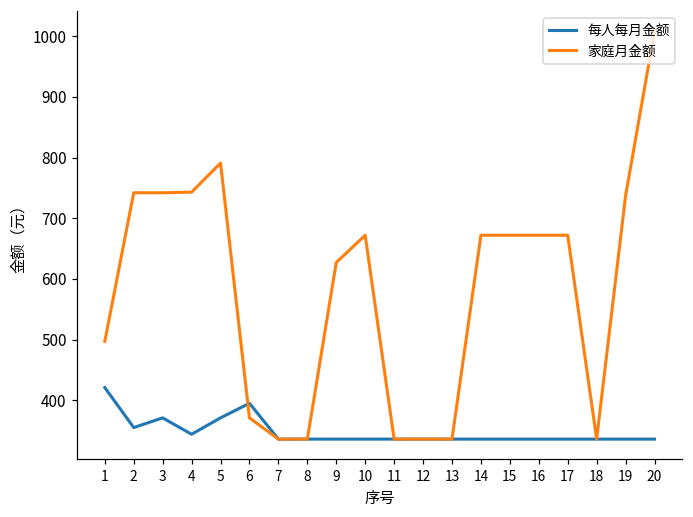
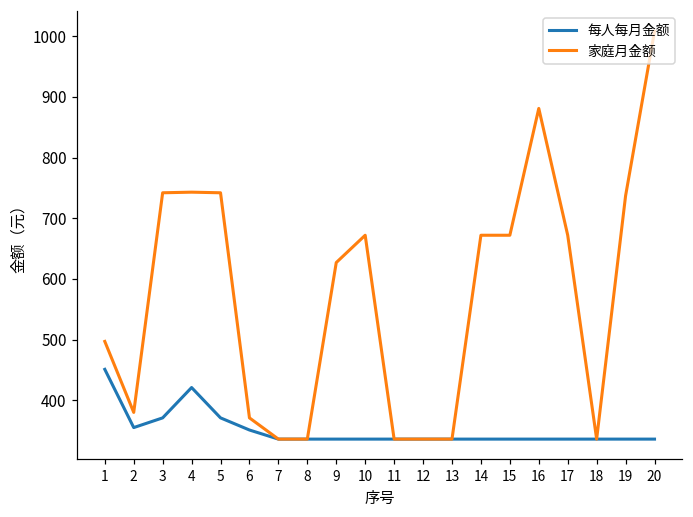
每人每月金额, 1: 420 -> 450
家庭月金额, 2: 740 -> 380
每人每月金额, 4: 340 -> 420
家庭月金额, 5: 790 -> 740
每人每月金额, 6: 400 -> 350
家庭月金额, 16: 670 -> 880
